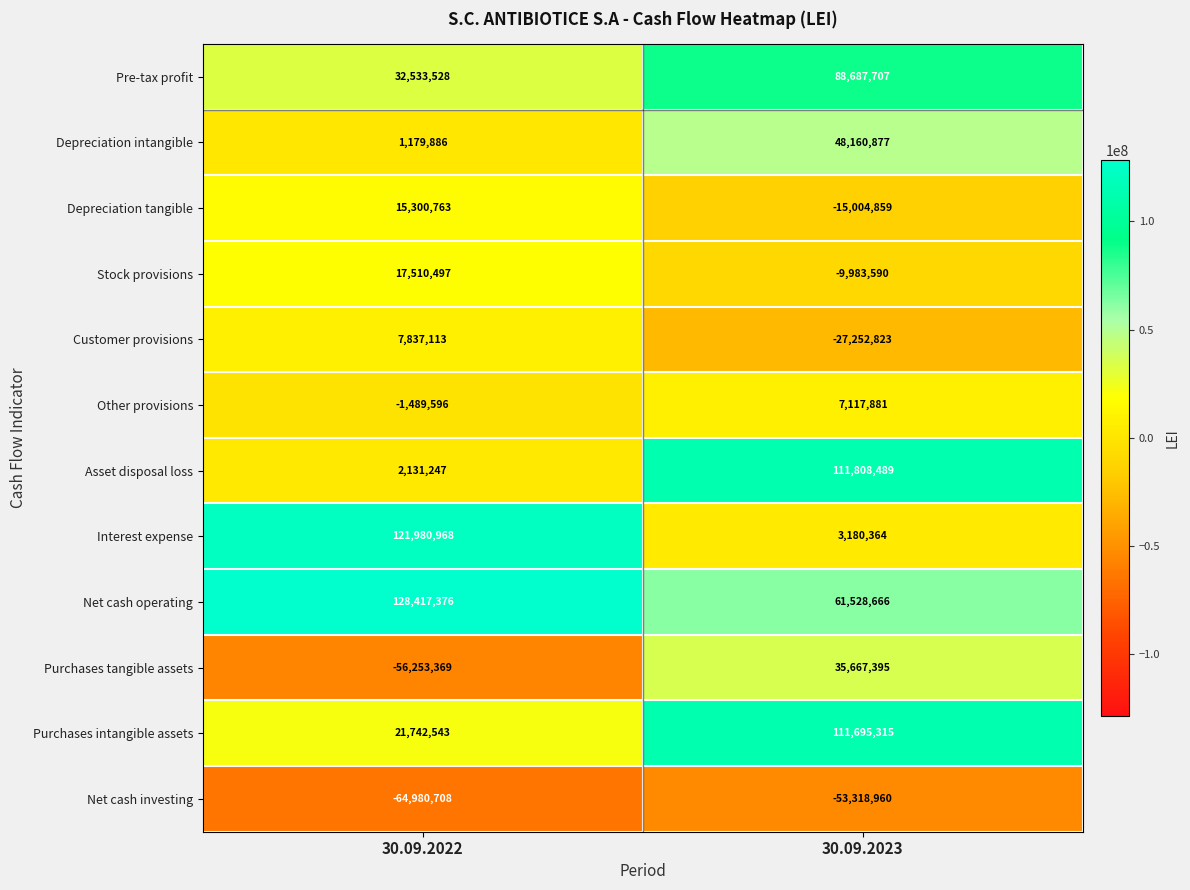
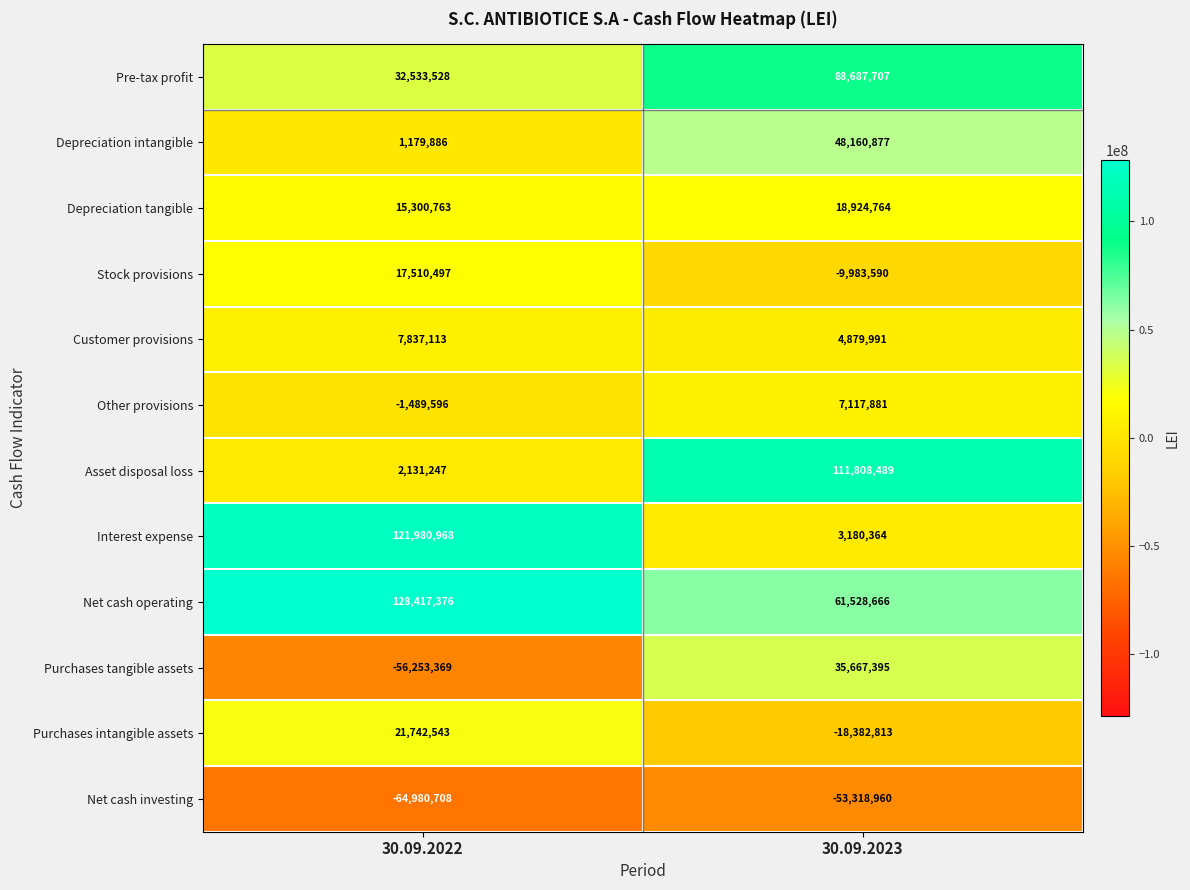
Depreciation tangible, 30.09.2023: -15,004,859 -> 18,924,764
Customer provisions, 30.09.2023: -27,252,823 -> 4,879,991
Purchases intangible assets, 30.09.2023: 111,695,315 -> -18,382,813
